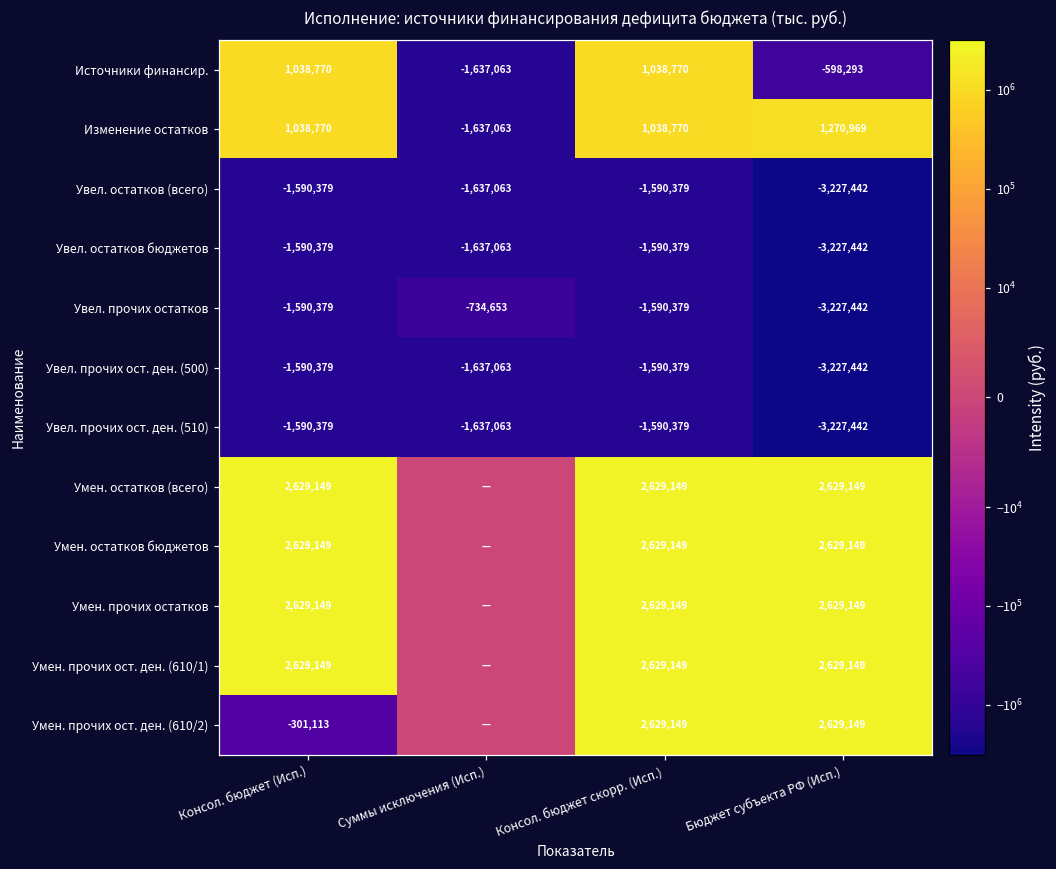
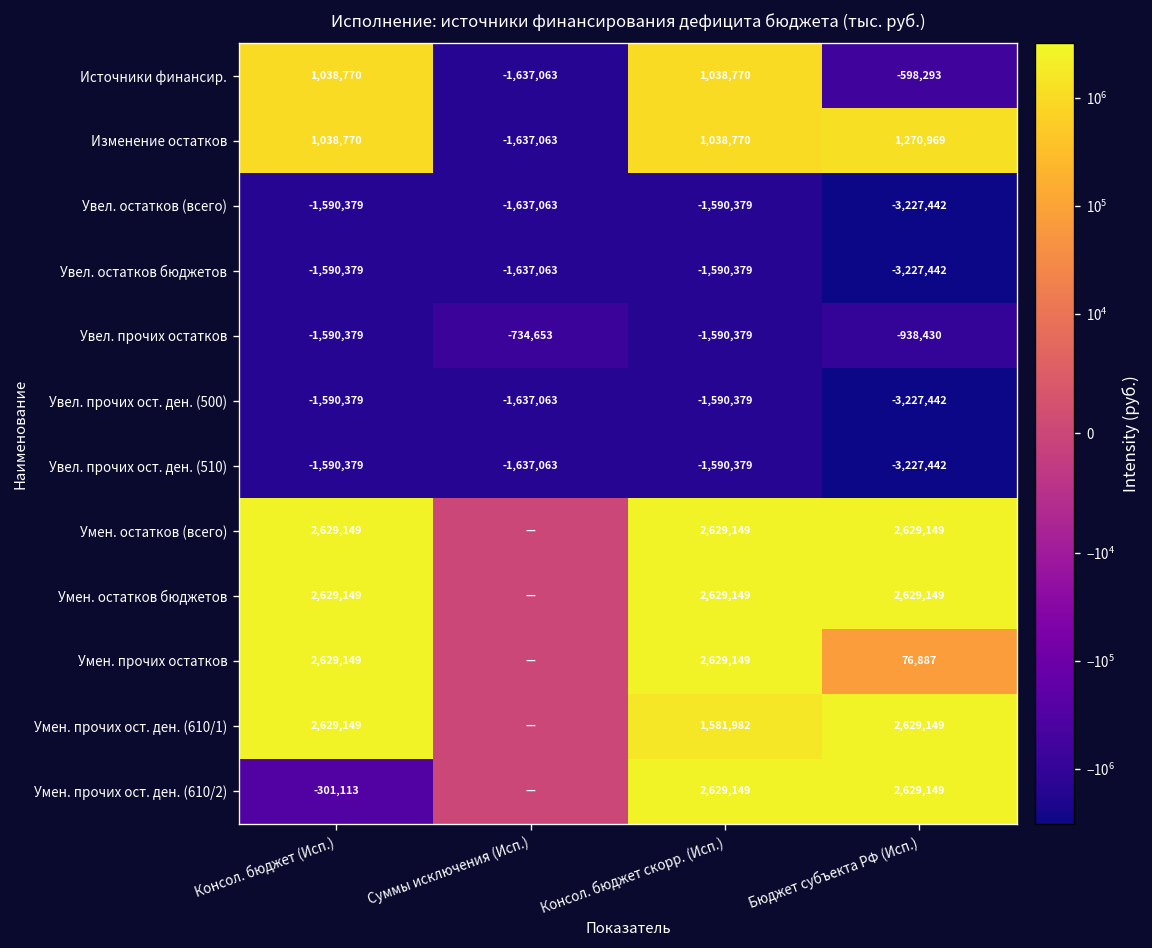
Увел. прочих остатков, Бюджет субъекта РФ (Исп.): -3,227,442 -> -938,430
Умен. прочих остатков, Бюджет субъекта РФ (Исп.): 2,629,149 -> 76,887
Умен. прочих ост. ден. (610/1), Консол. бюджет скорр. (Исп.): 2,629,149 -> 1,581,982
